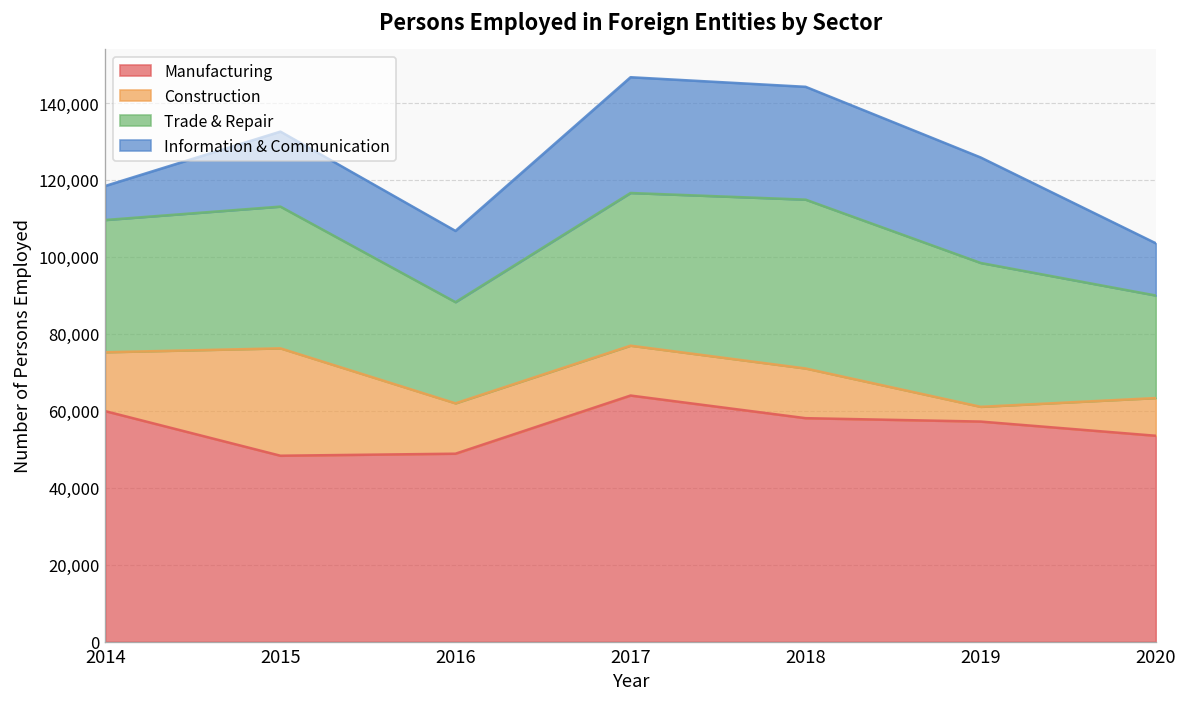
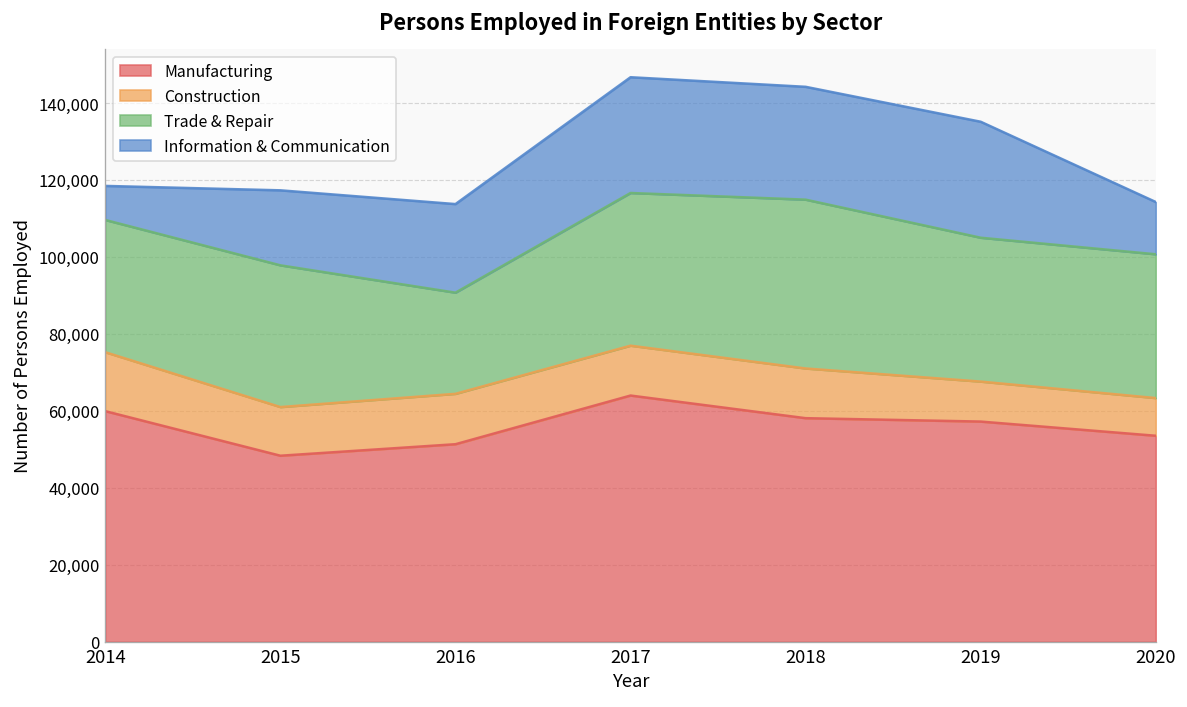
Construction, 2015: 28,000 -> 13,000
Manufacturing, 2016: 49,000 -> 51,000
Information & Communication, 2016: 19,000 -> 23,000
Construction, 2019: 4,000 -> 10,000
Information & Communication, 2019: 27,000 -> 30,000
Trade & Repair, 2020: 27,000 -> 37,000
